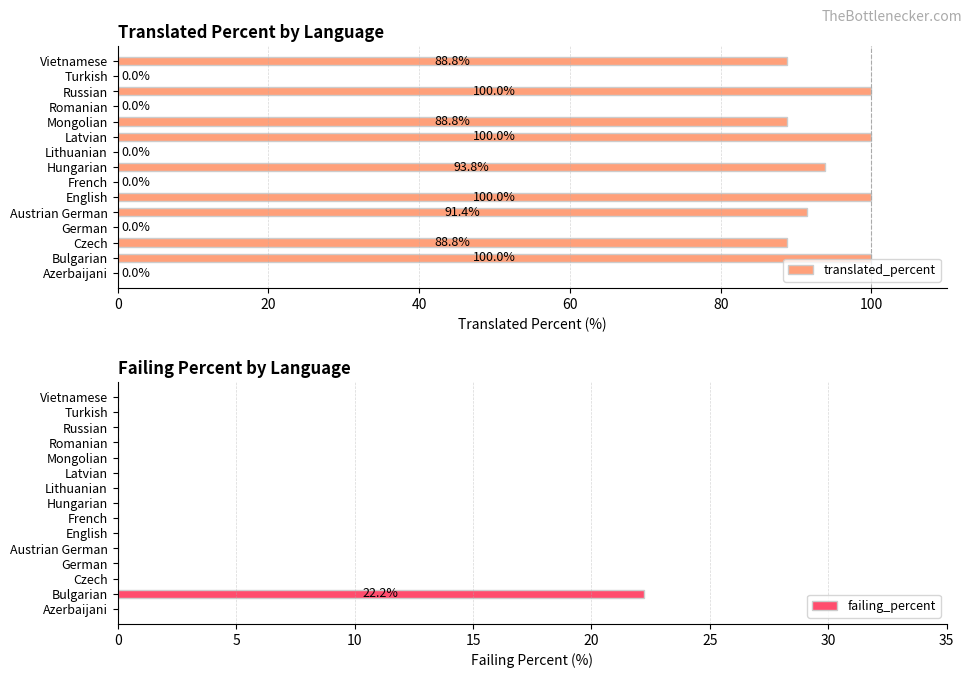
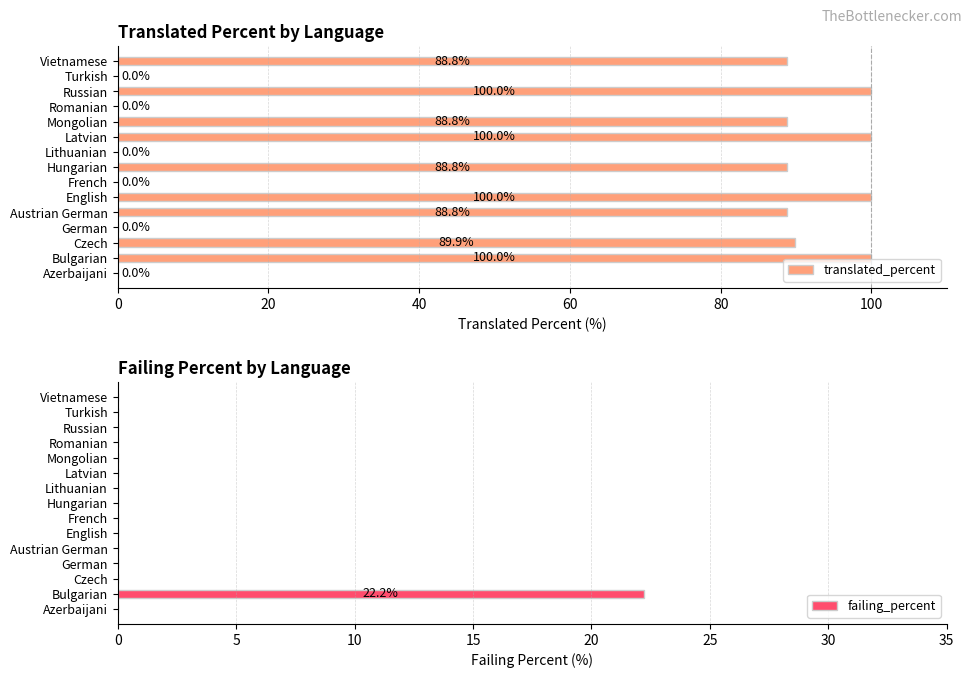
Translated Percent by Language, Hungarian: 93.8% -> 88.8%
Translated Percent by Language, Austrian German: 91.4% -> 88.8%
Translated Percent by Language, Czech: 88.8% -> 89.9%
